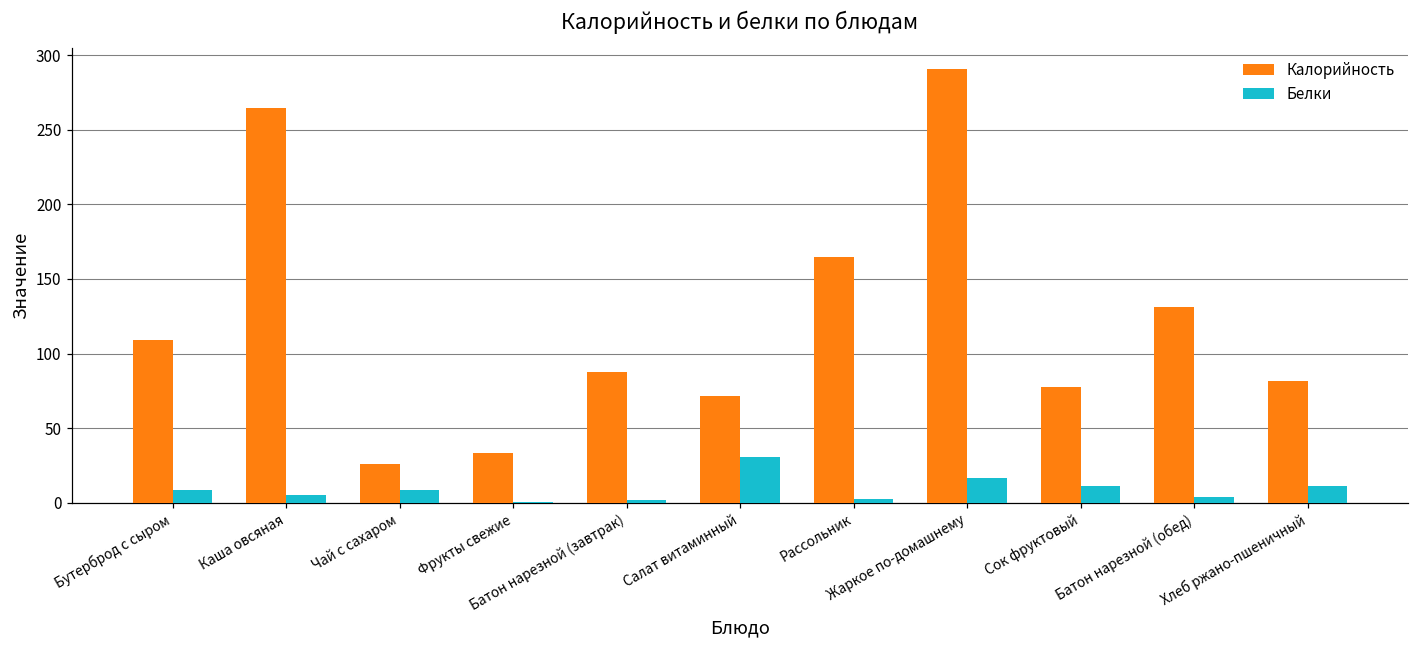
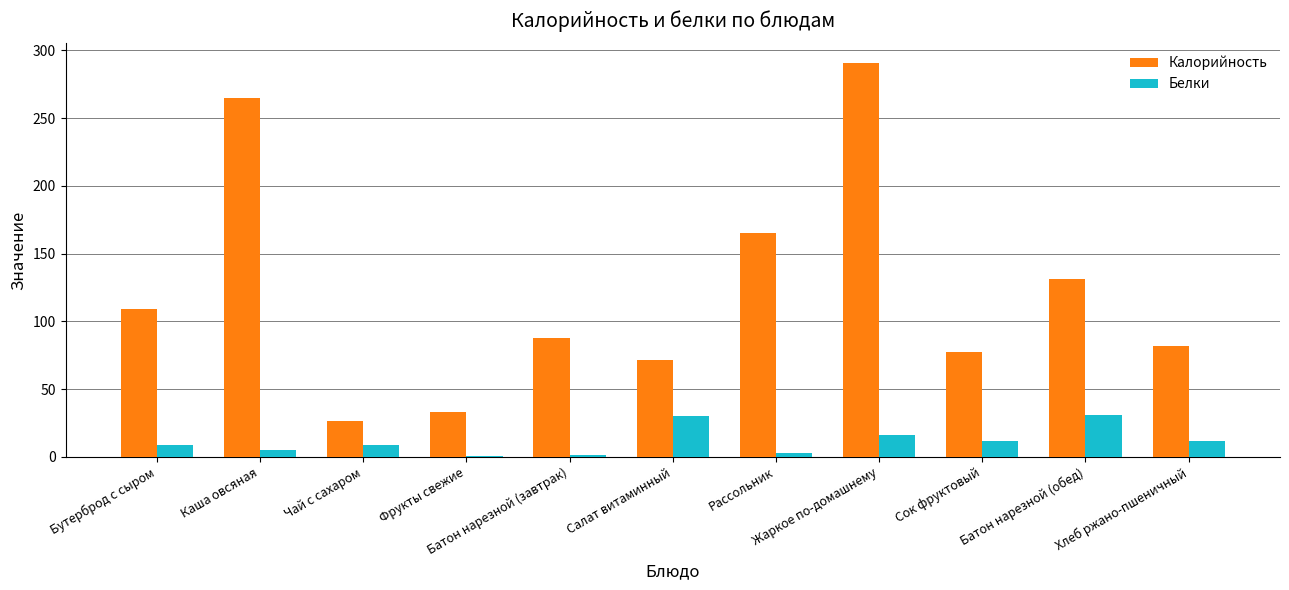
Белки, Батон нарезной (обед): 4 -> 31
